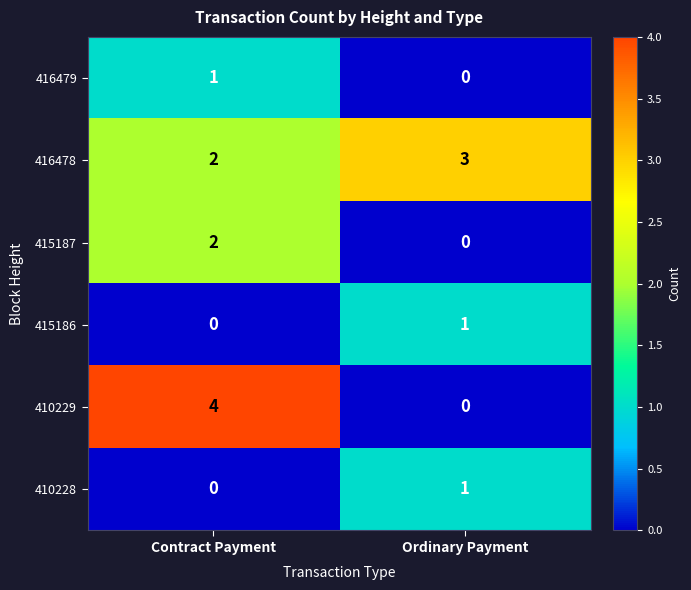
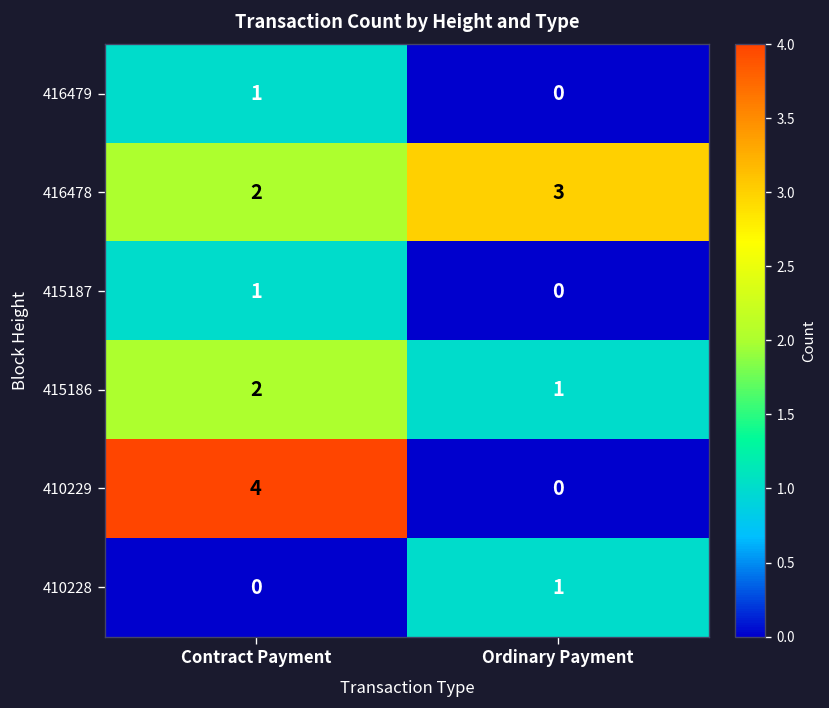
415187, Contract Payment: 2 -> 1
415186, Contract Payment: 0 -> 2
